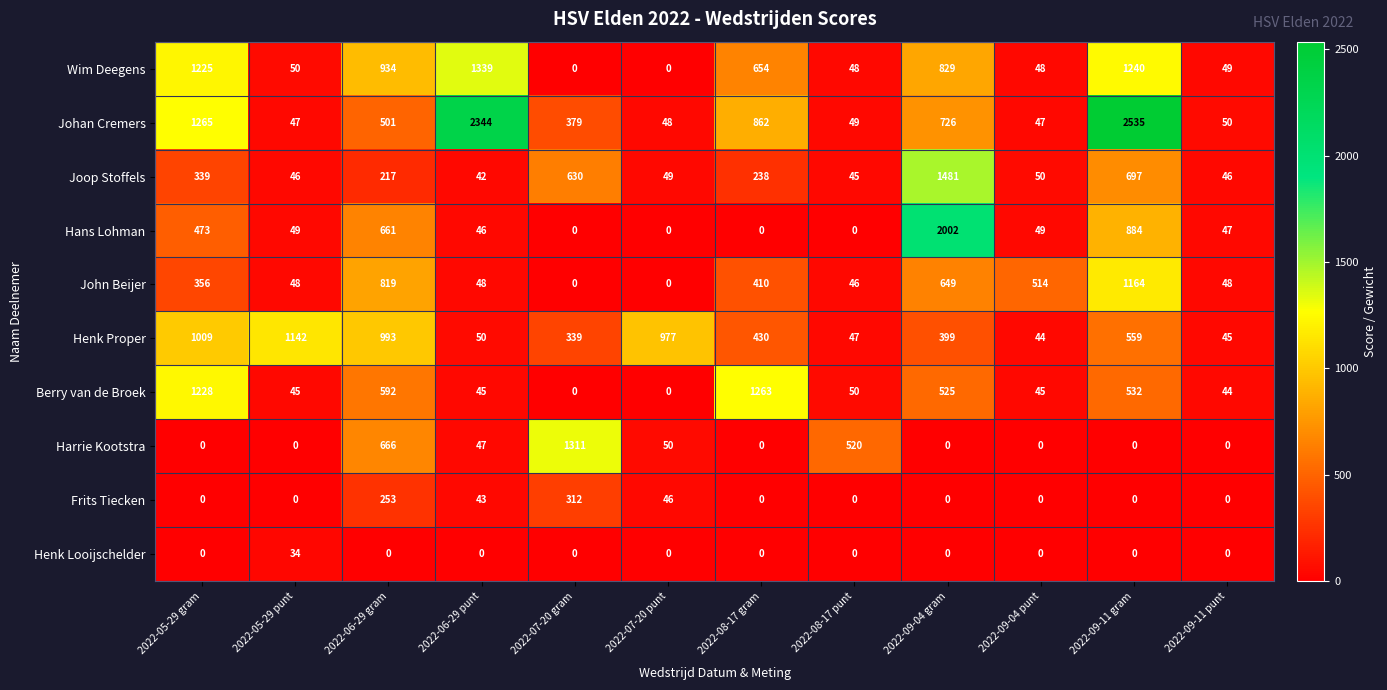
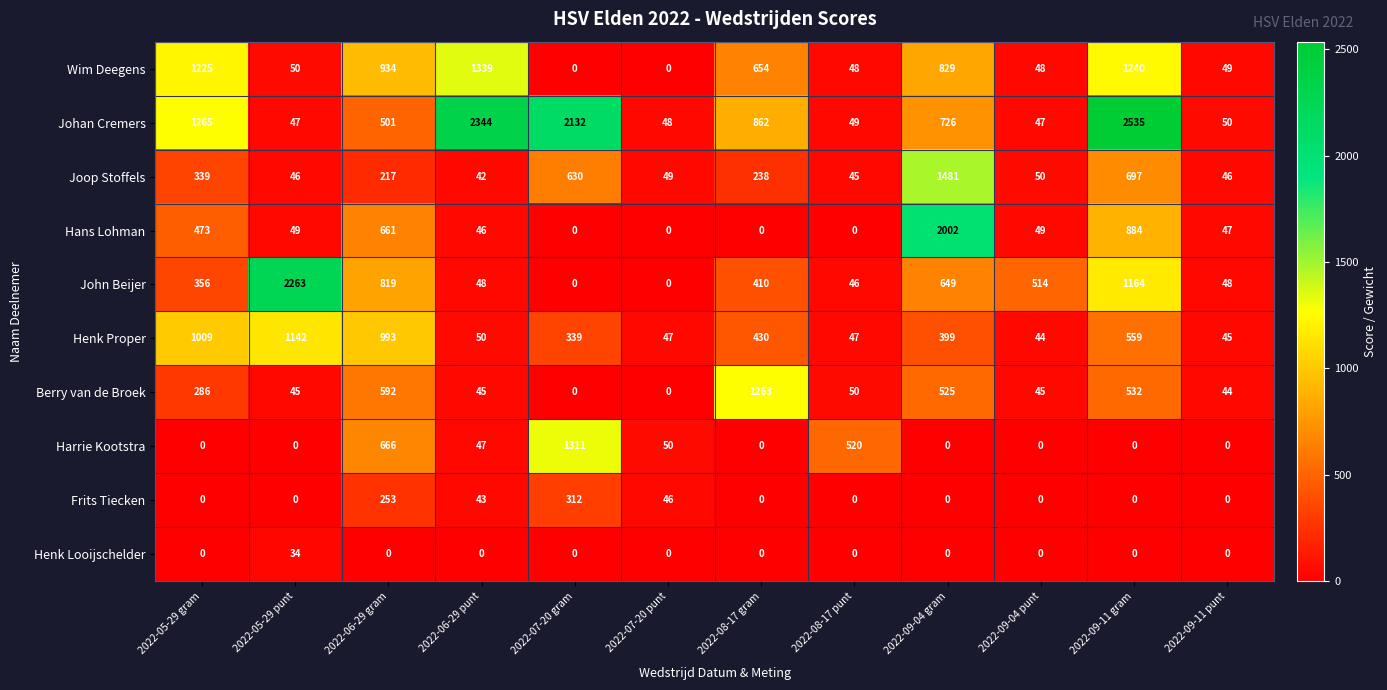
Johan Cremers, 2022-07-20 gram: 379 -> 2132
John Beijer, 2022-05-29 punt: 48 -> 2263
Henk Proper, 2022-07-20 punt: 977 -> 47
Berry van de Broek, 2022-05-29 gram: 1228 -> 286
